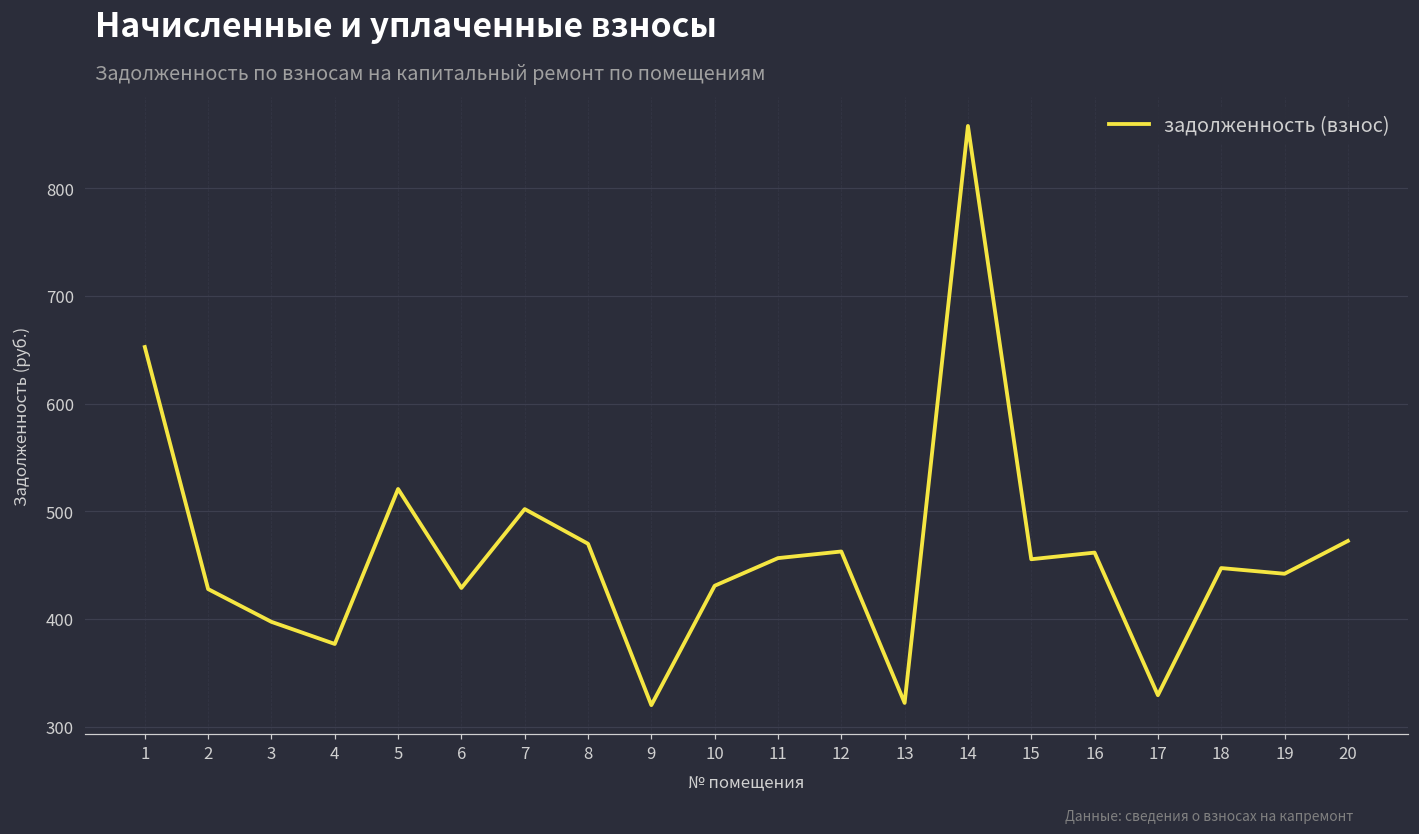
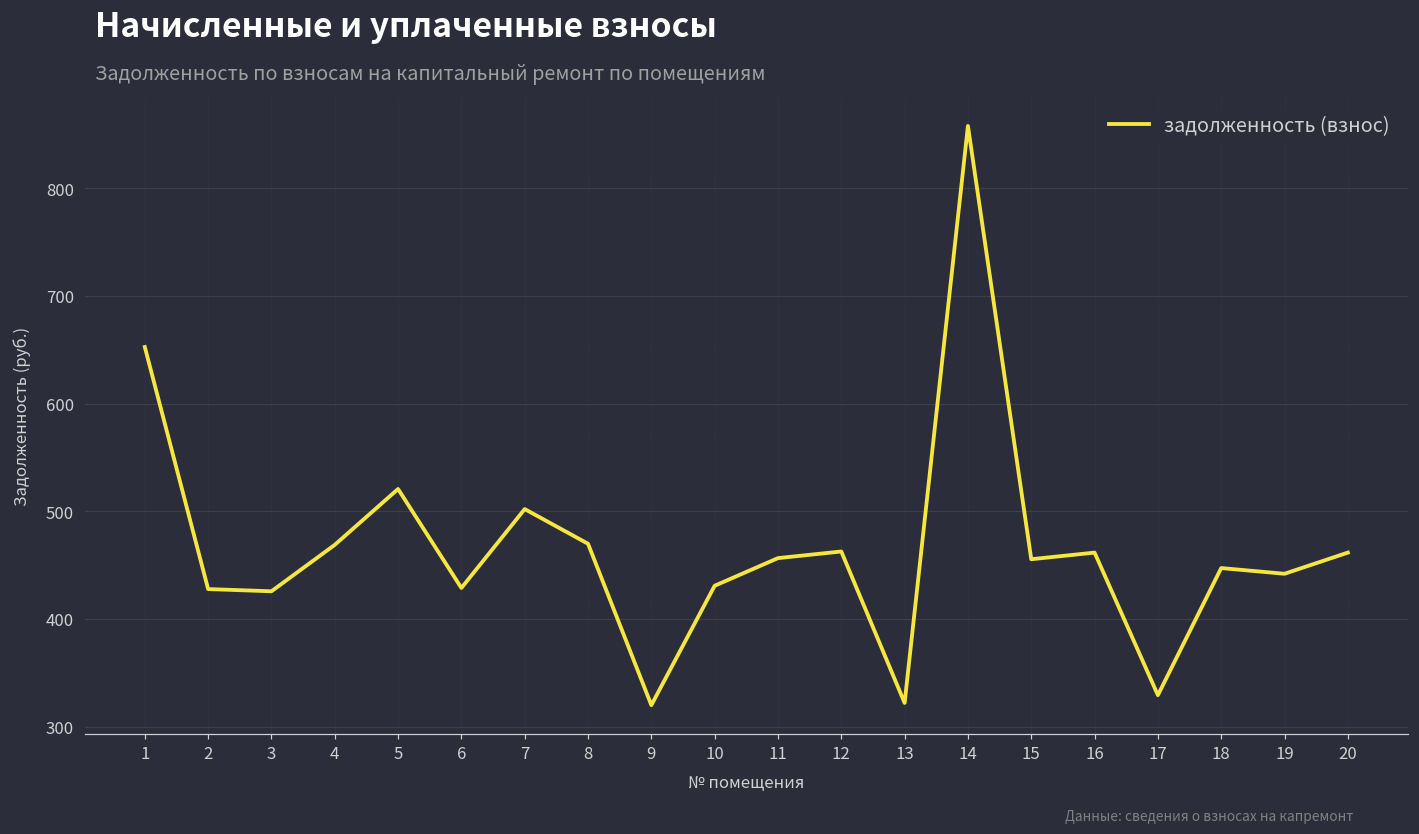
3: 400 -> 430
4: 380 -> 470
20: 470 -> 460
